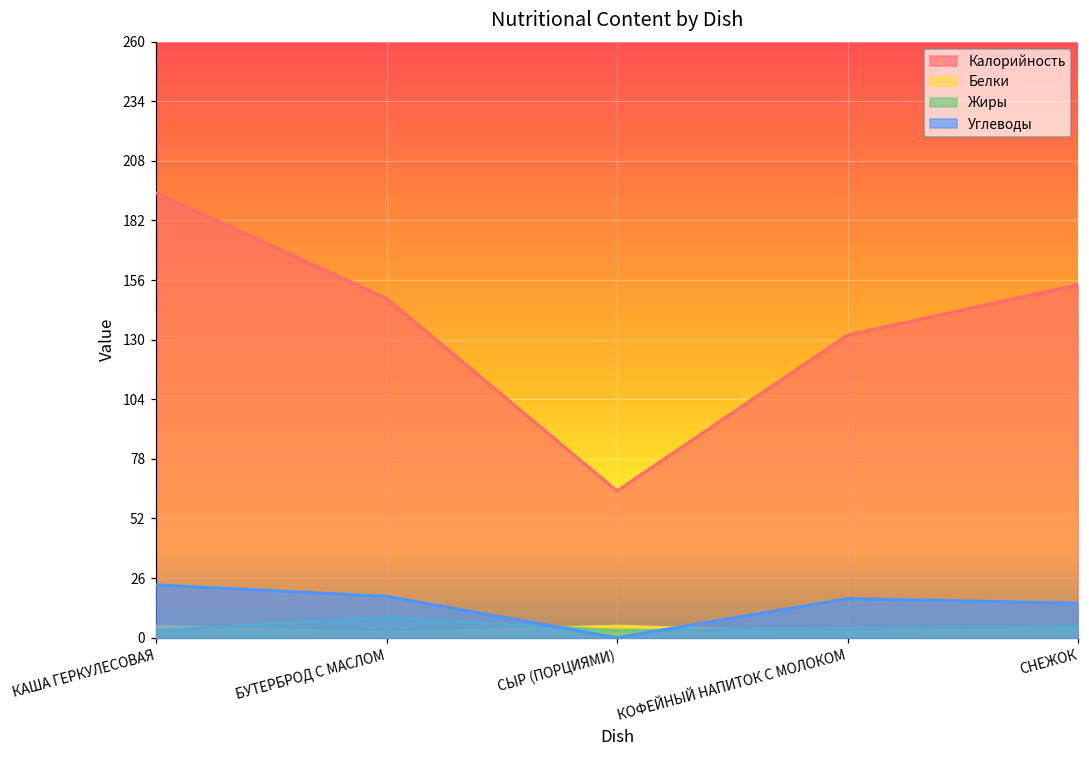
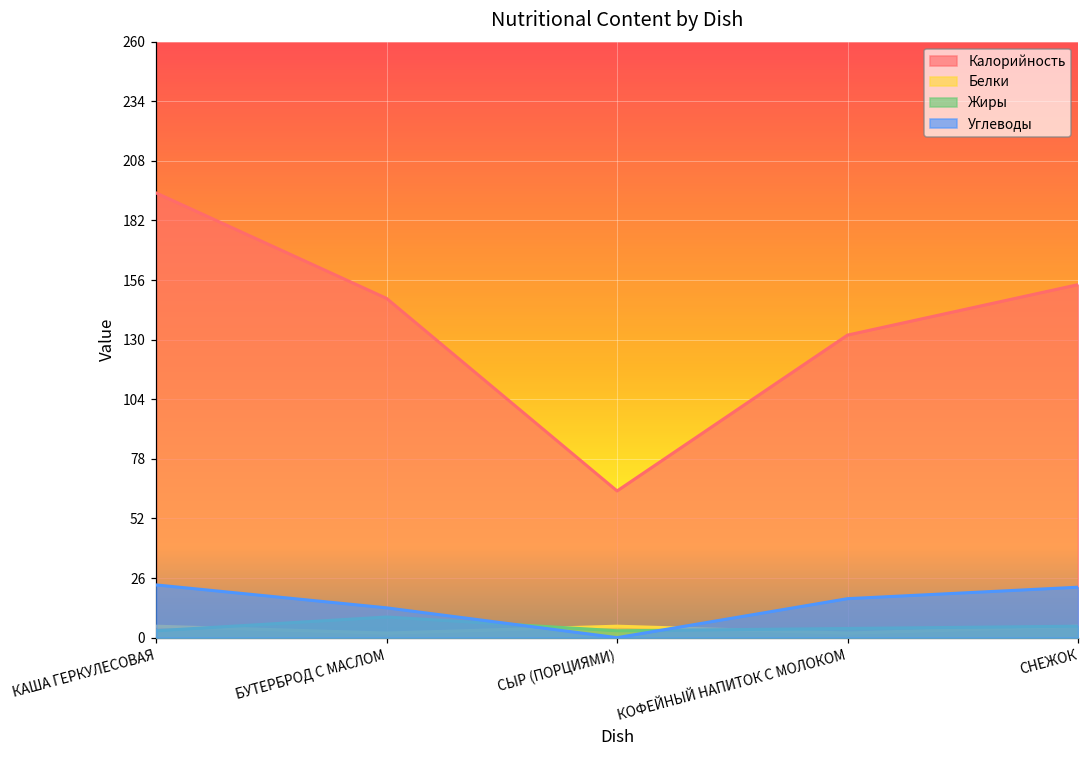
Углеводы, БУТЕРБРОД С МАСЛОМ: 18 -> 13
Углеводы, СНЕЖОК: 15 -> 22
